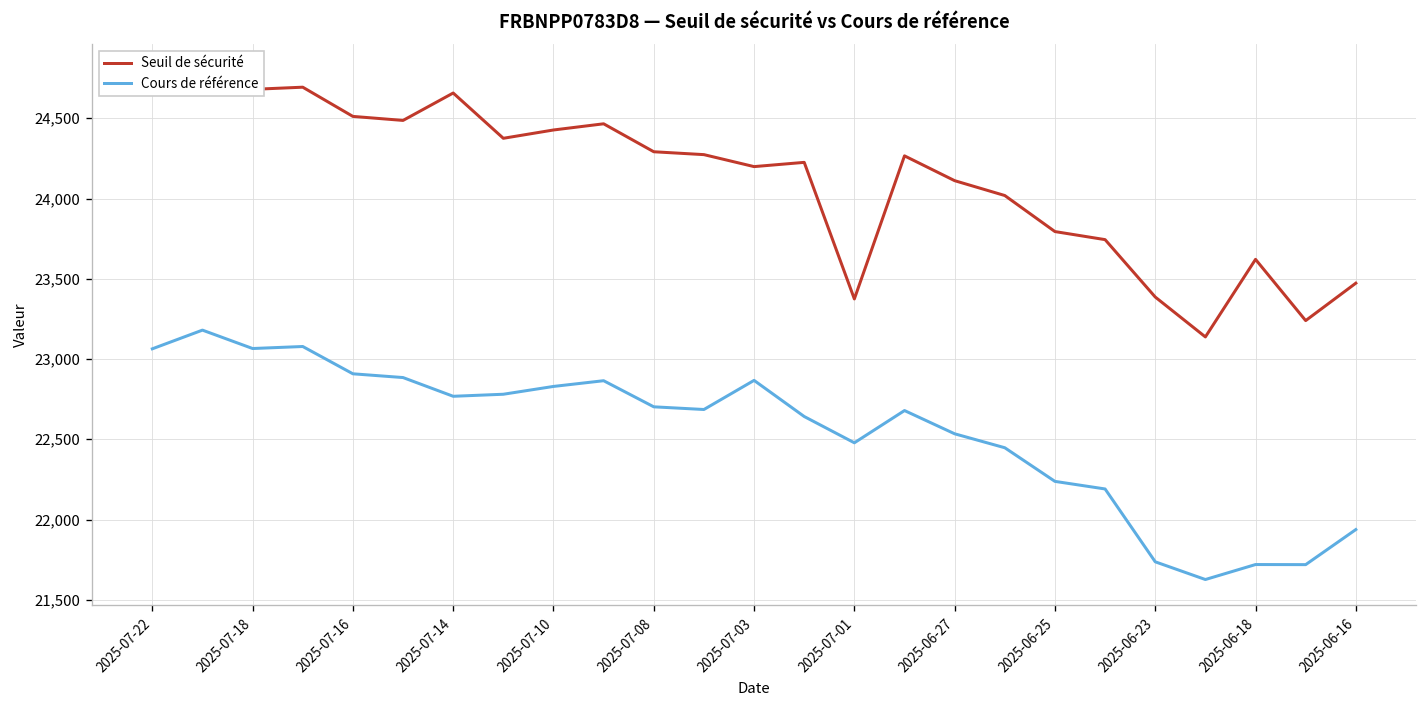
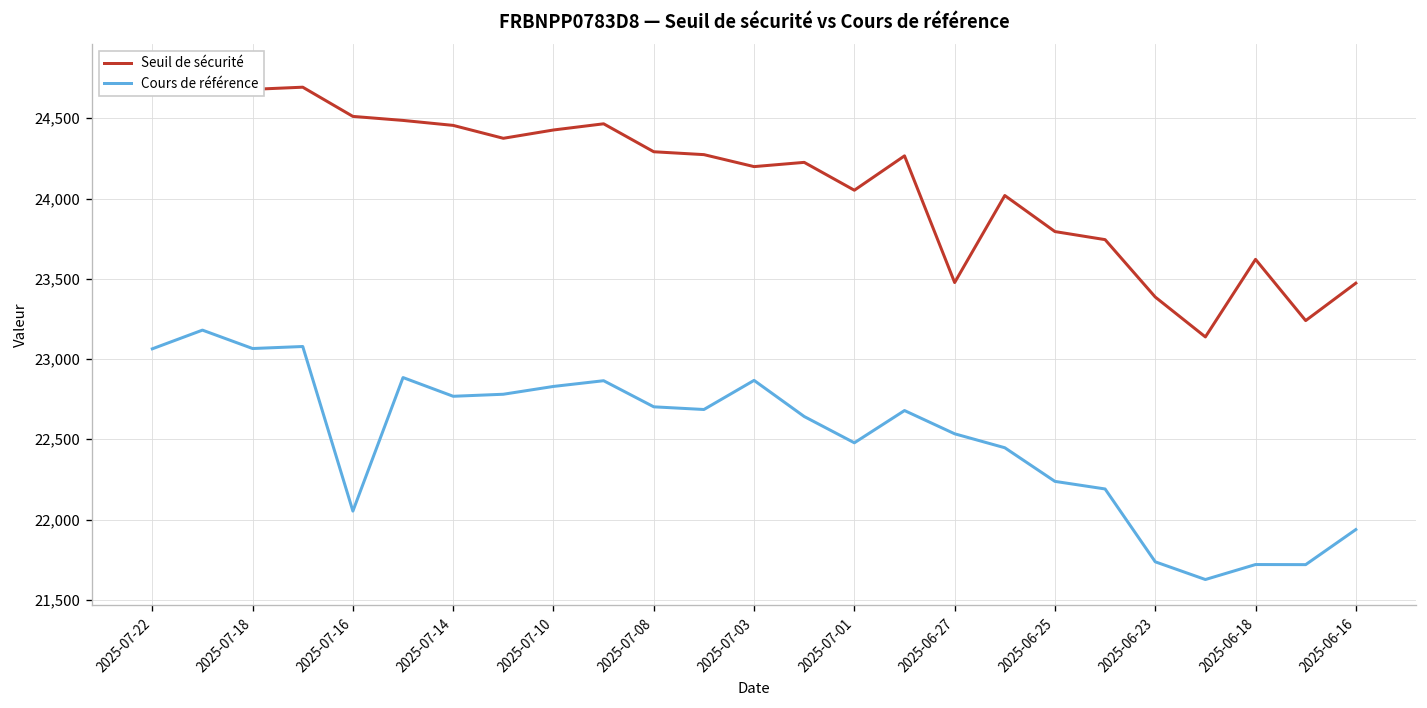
Cours de référence, 2025-07-16: 22,910 -> 22,050
Seuil de sécurité, 2025-07-14: 24,660 -> 24,460
Seuil de sécurité, 2025-07-01: 23,370 -> 24,050
Seuil de sécurité, 2025-06-27: 24,110 -> 23,480
